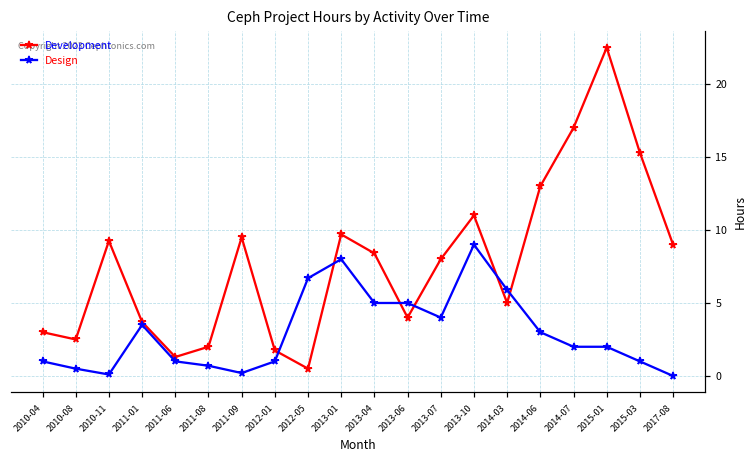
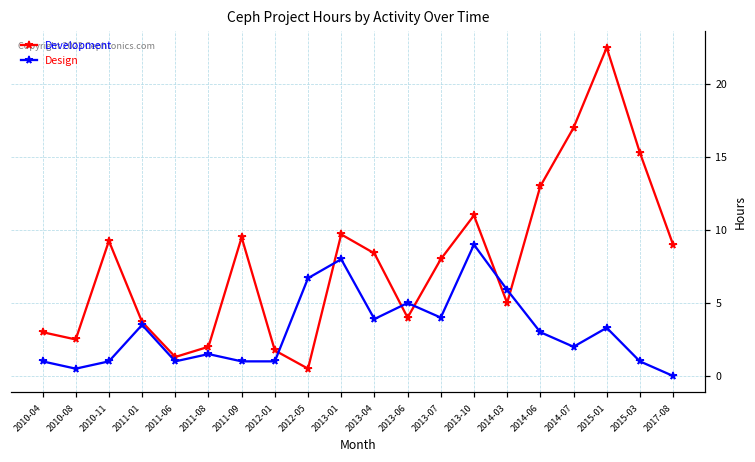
Design, 2010-11: 0.1 -> 1.0
Design, 2011-08: 0.7 -> 1.5
Design, 2011-09: 0.2 -> 1.0
Design, 2013-04: 5.0 -> 3.9
Design, 2015-01: 2.0 -> 3.3
